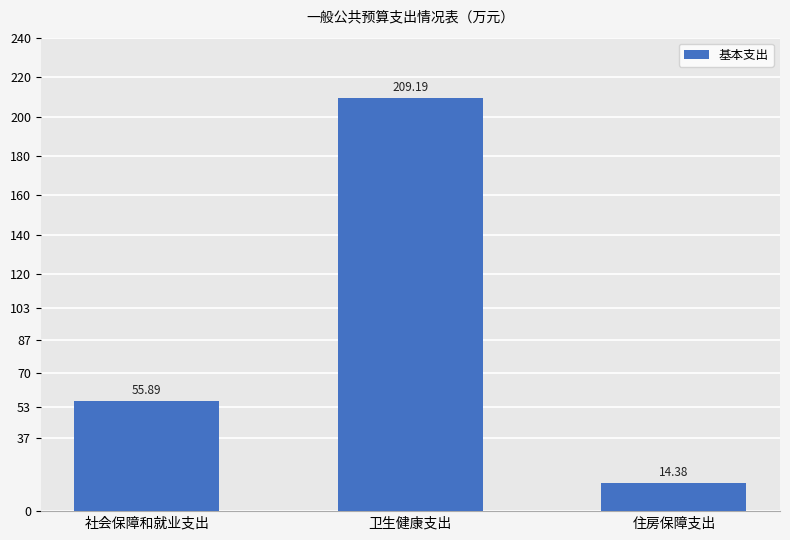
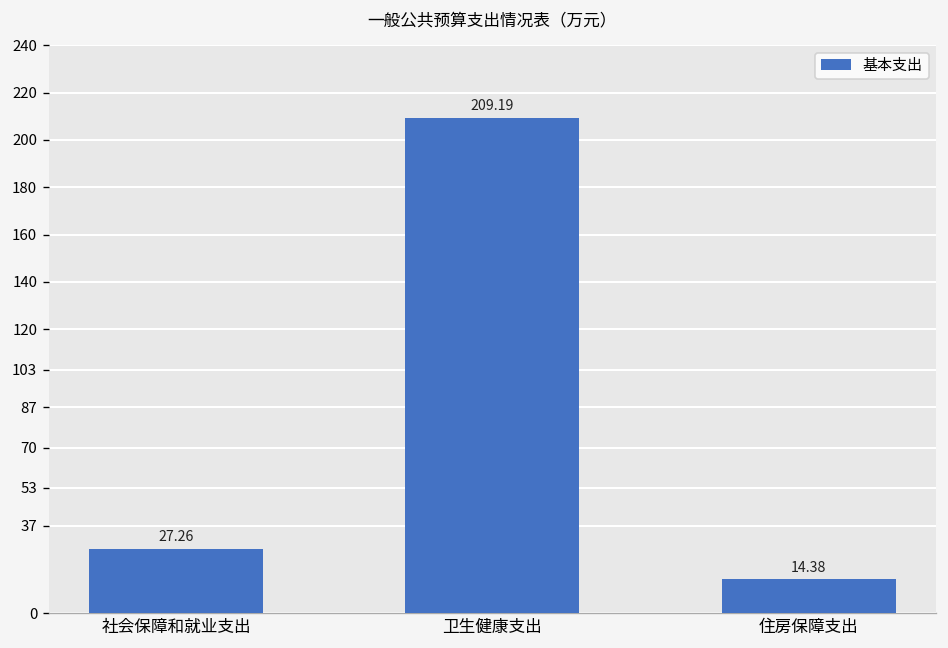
社会保障和就业支出: 55.89 -> 27.26
